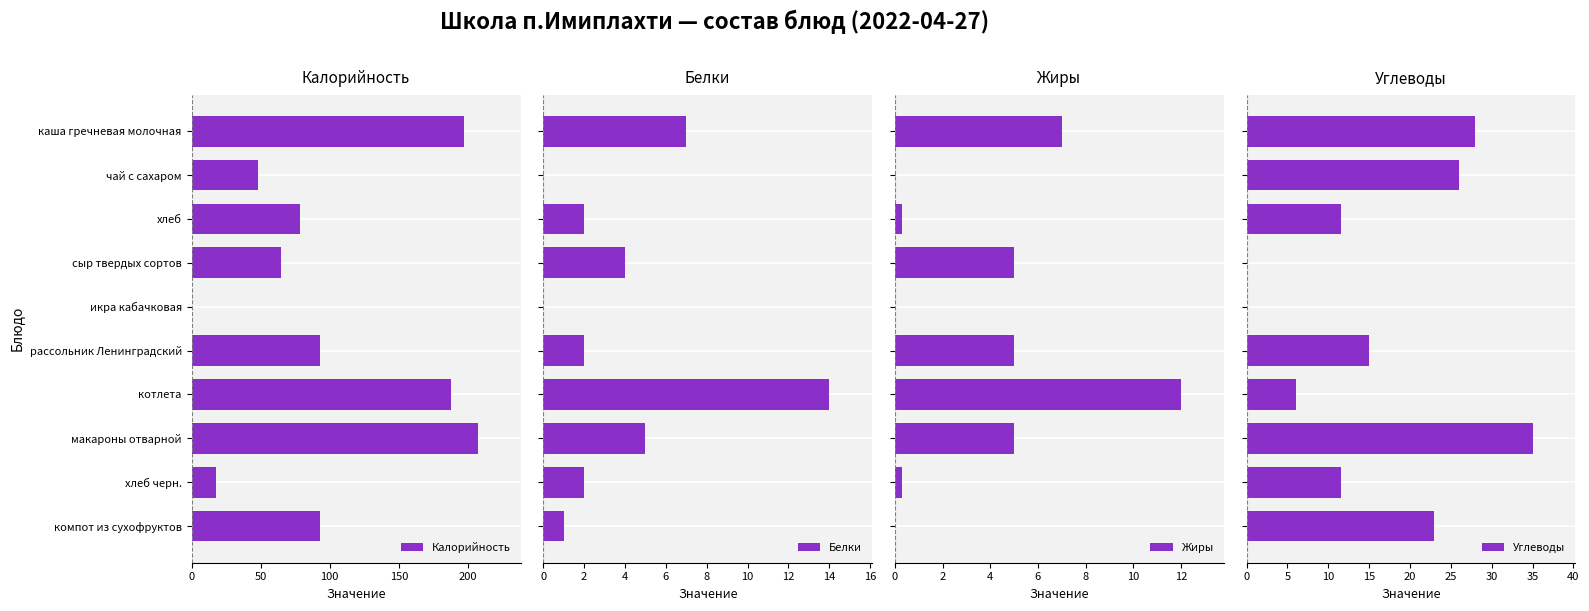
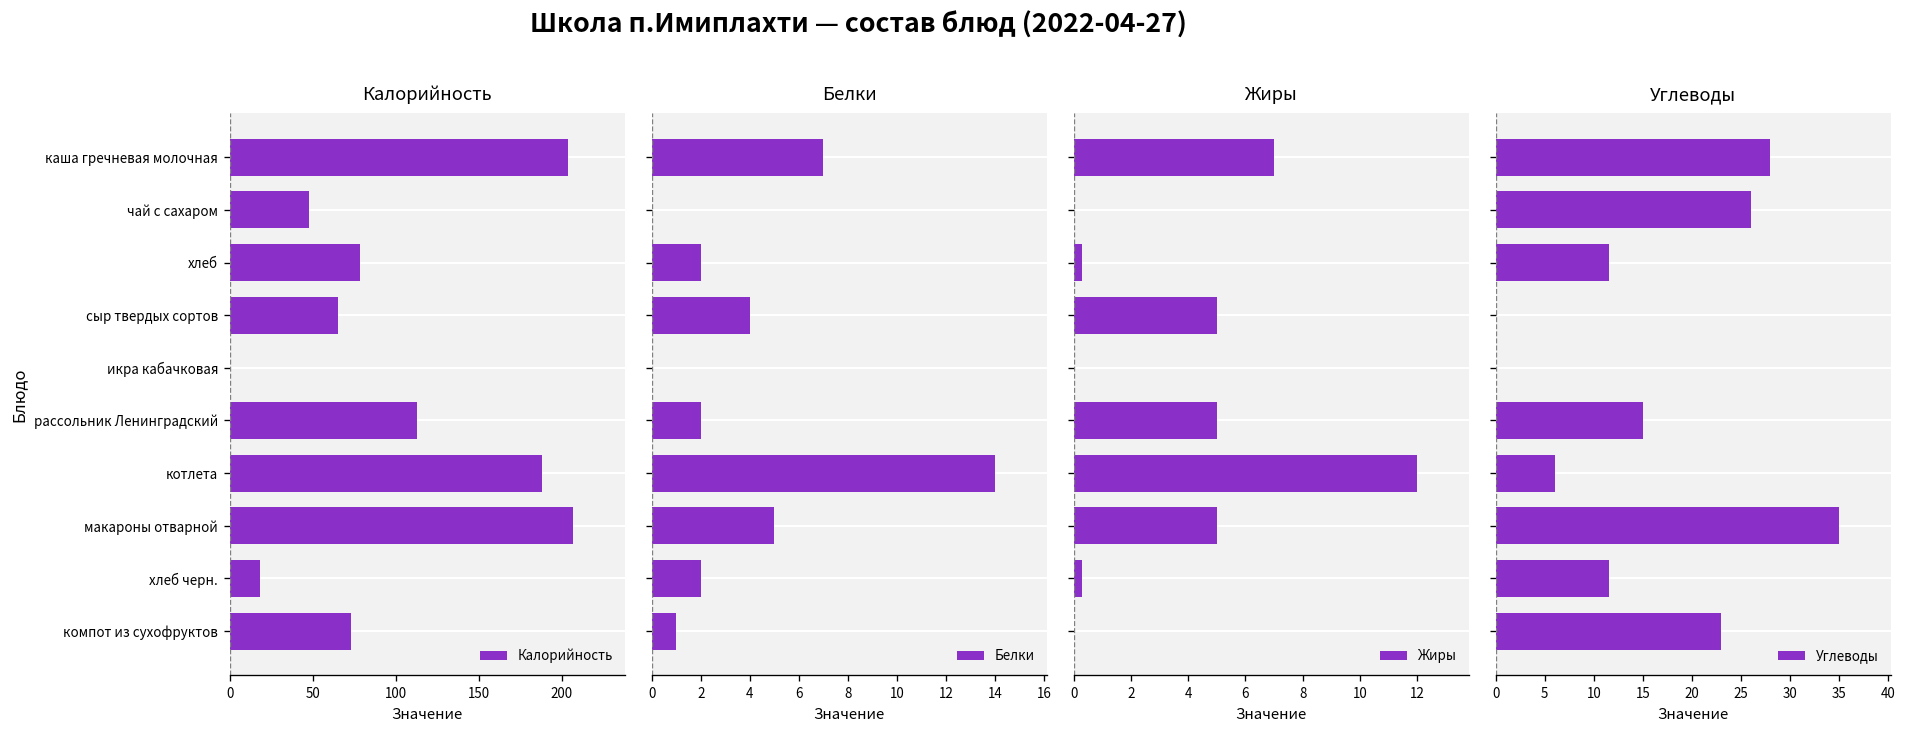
Калорийность, каша гречневая молочная: 197 -> 204
Калорийность, рассольник Ленинградский: 93 -> 113
Калорийность, компот из сухофруктов: 93 -> 73
